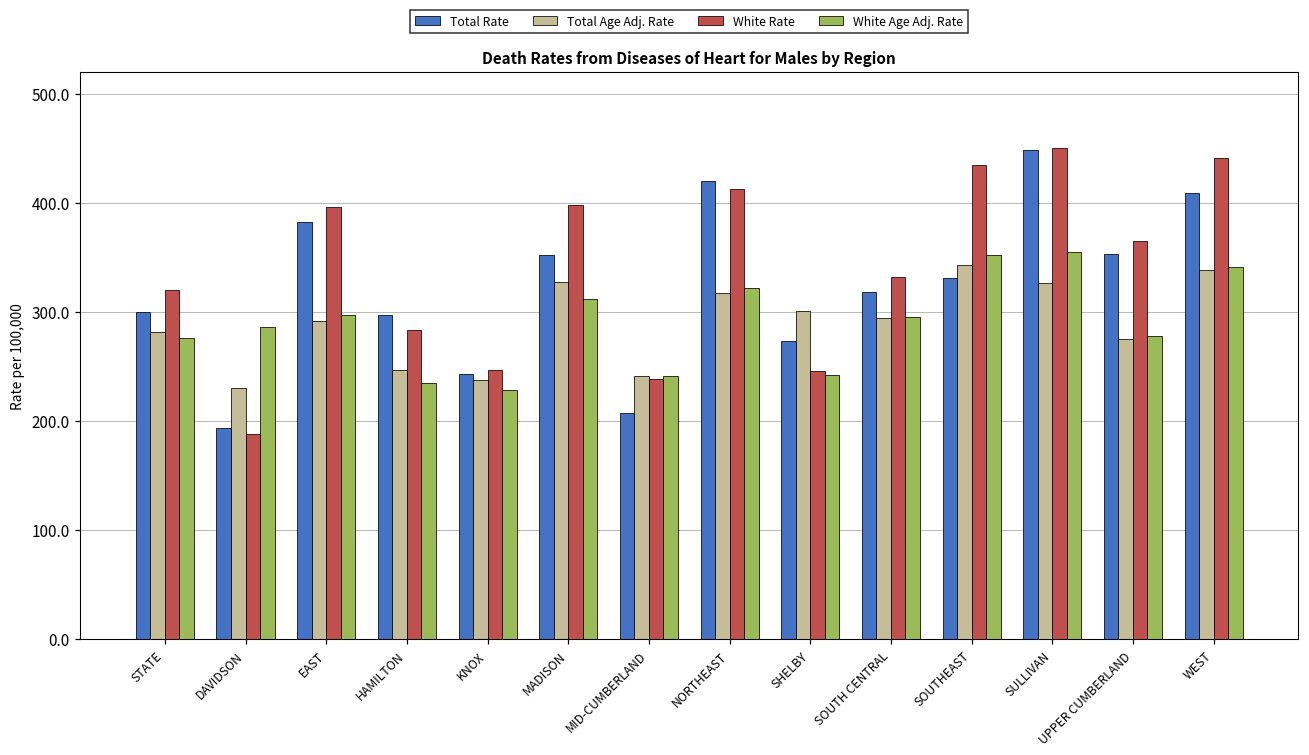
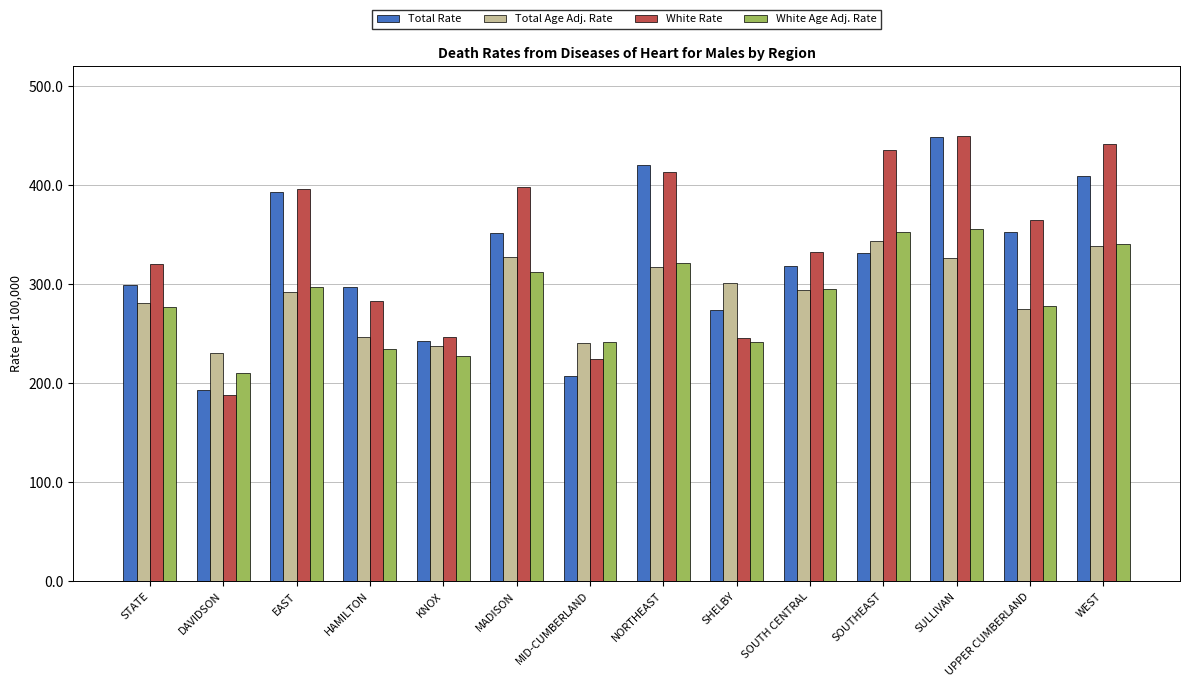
White Age Adj. Rate, DAVIDSON: 290 -> 210
Total Rate, EAST: 380 -> 390
White Rate, MID-CUMBERLAND: 240 -> 220
